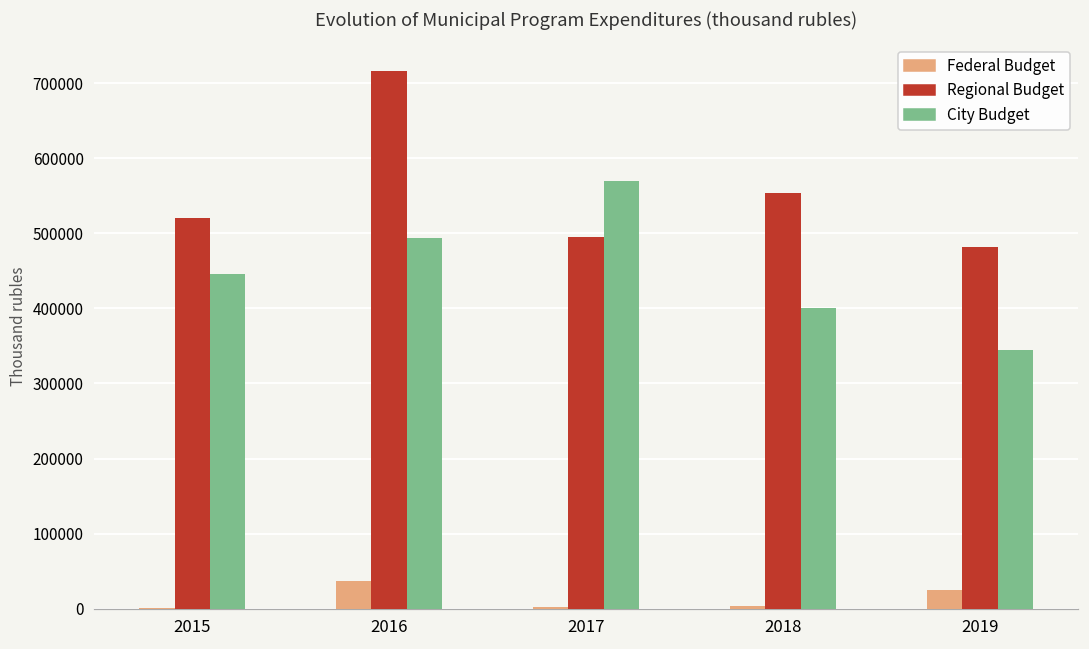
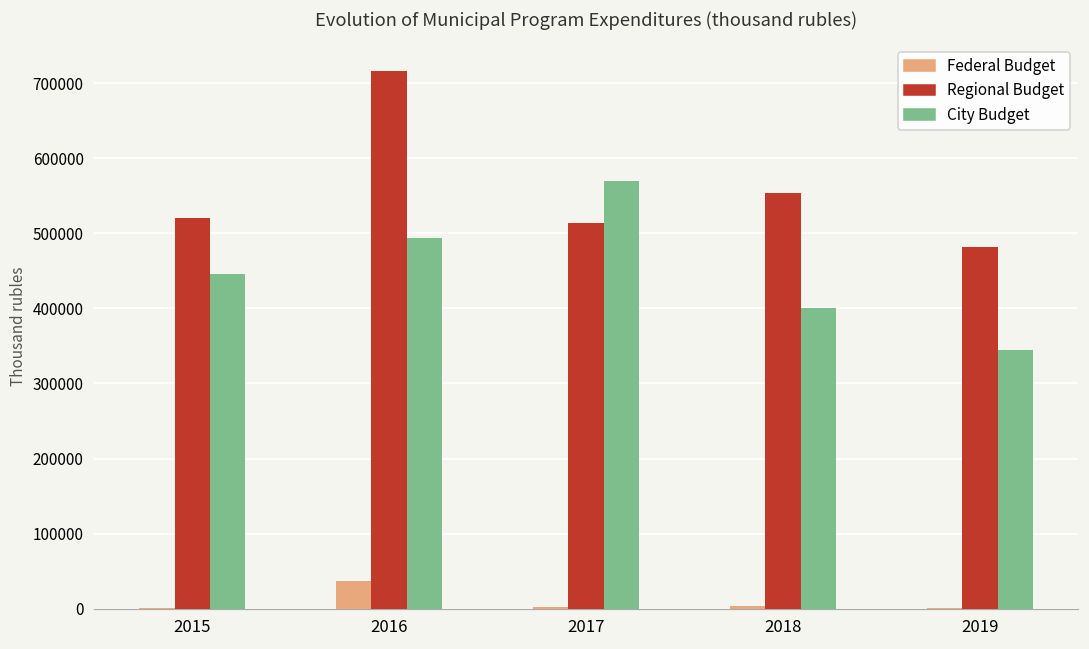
Regional Budget, 2017: 490000 -> 510000
Federal Budget, 2019: 20000 -> 0
